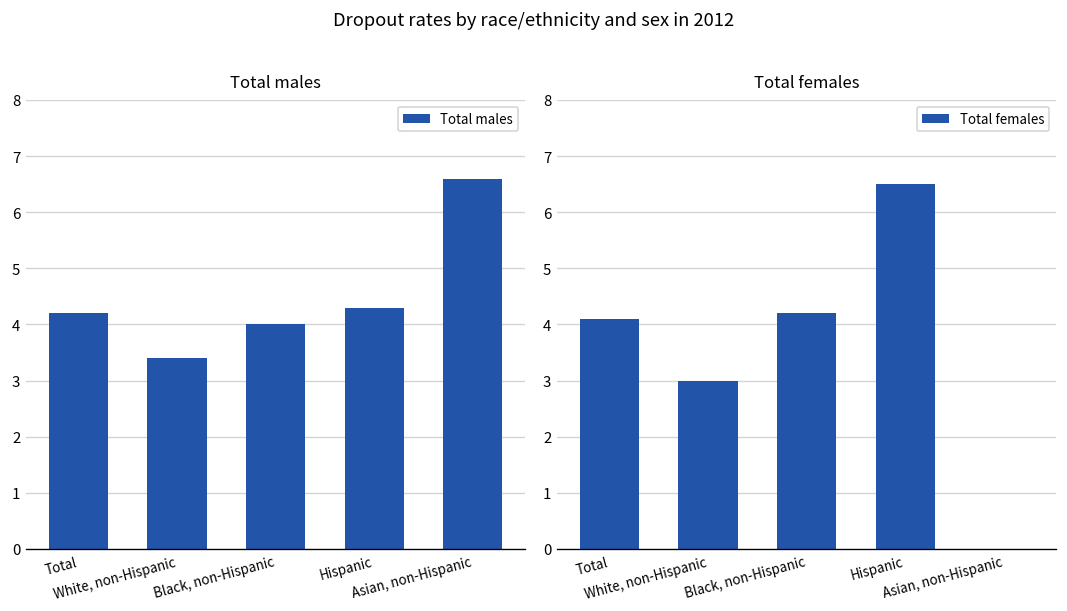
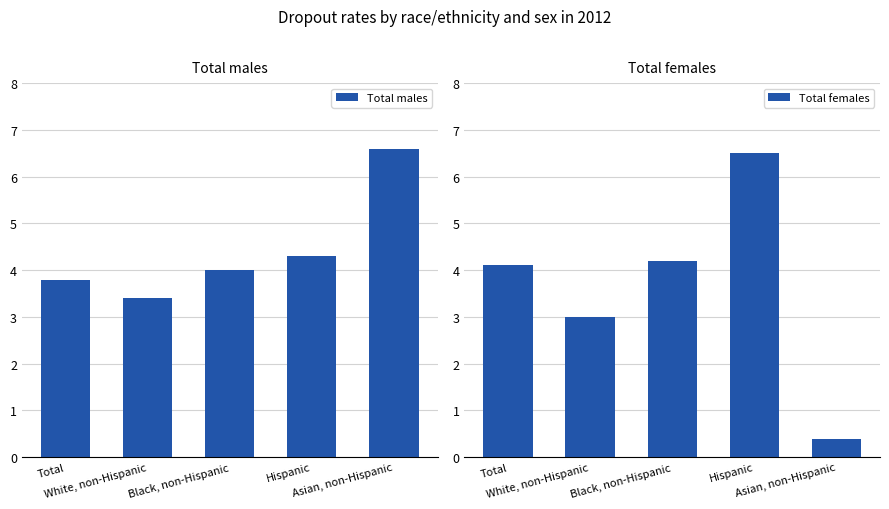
Total males, Total: 4.2 -> 3.8
Total females, Asian, non-Hispanic: 0.0 -> 0.4
